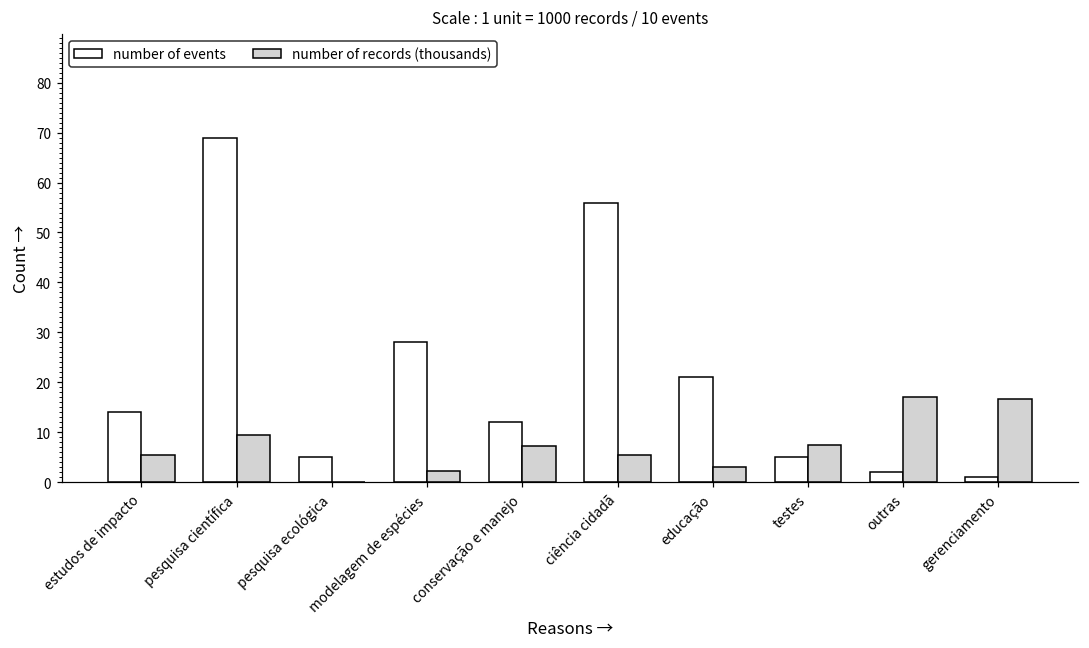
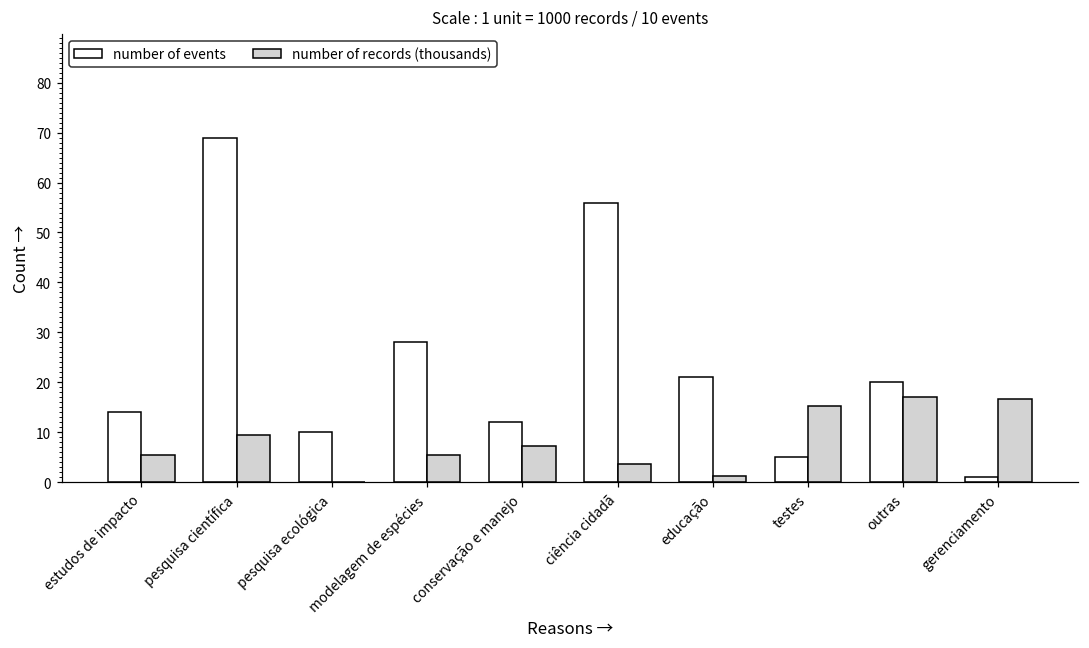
number of events, pesquisa ecológica: 5 -> 10
number of records (thousands), modelagem de espécies: 2 -> 5
number of records (thousands), ciência cidadã: 5 -> 4
number of records (thousands), educação: 3 -> 1
number of records (thousands), testes: 7 -> 15
number of events, outras: 2 -> 20
